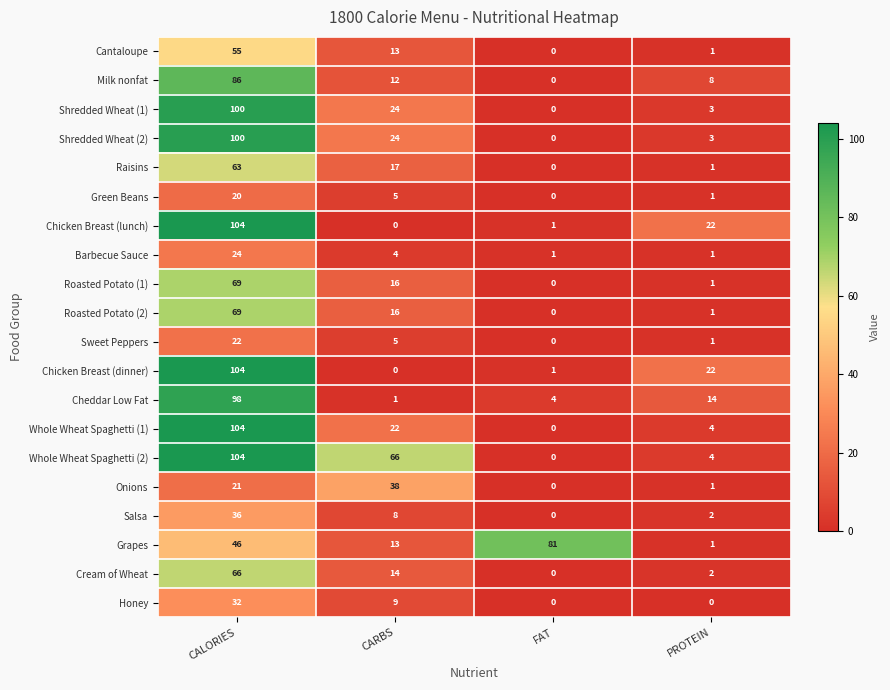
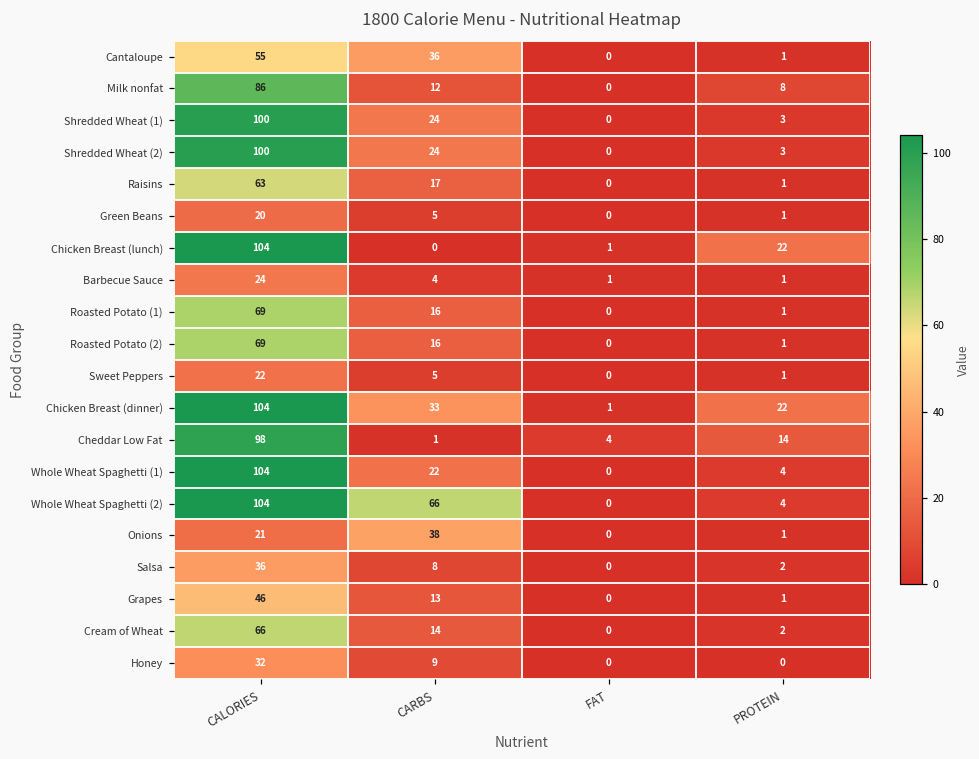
Cantaloupe, CARBS: 13 -> 36
Chicken Breast (dinner), CARBS: 0 -> 33
Grapes, FAT: 81 -> 0
